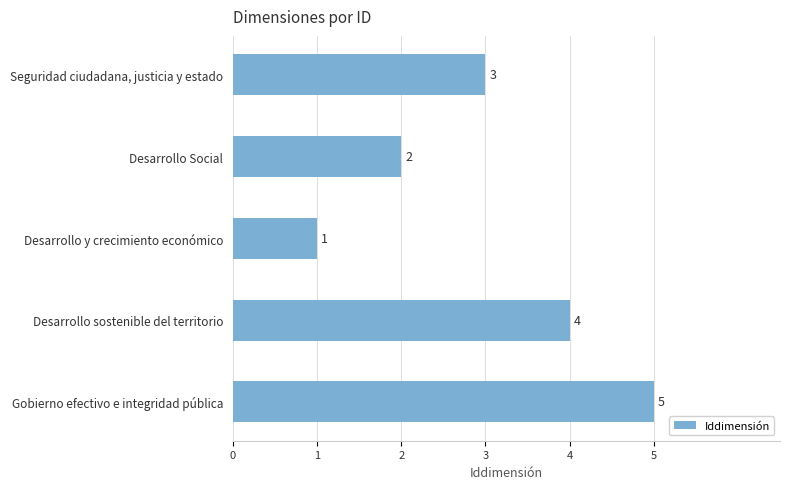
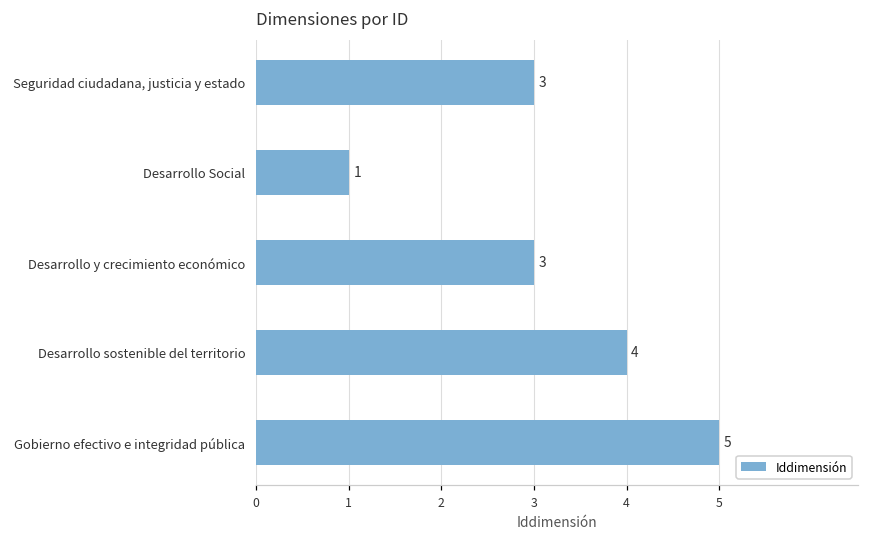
Desarrollo Social: 2 -> 1
Desarrollo y crecimiento económico: 1 -> 3
